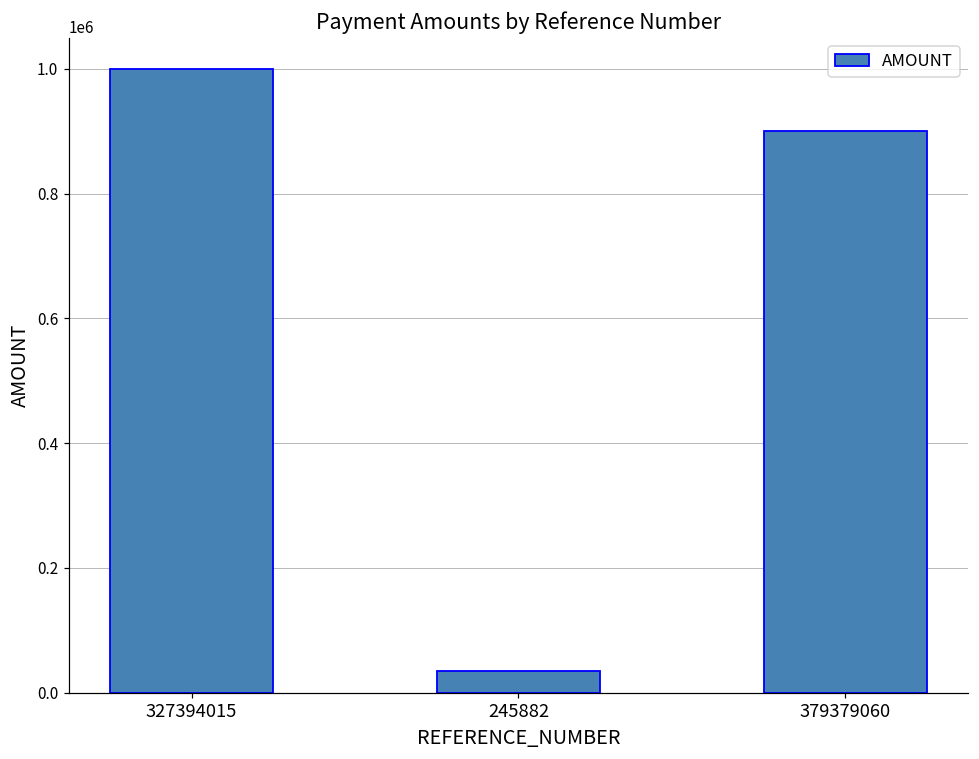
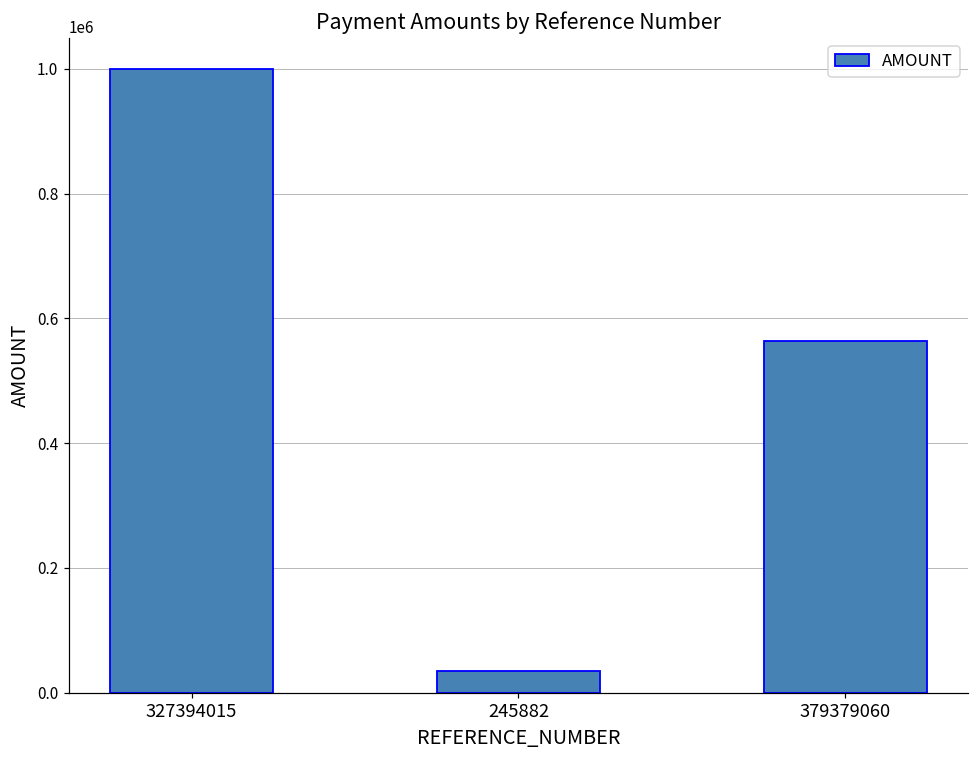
379379060: 900000 -> 560000
